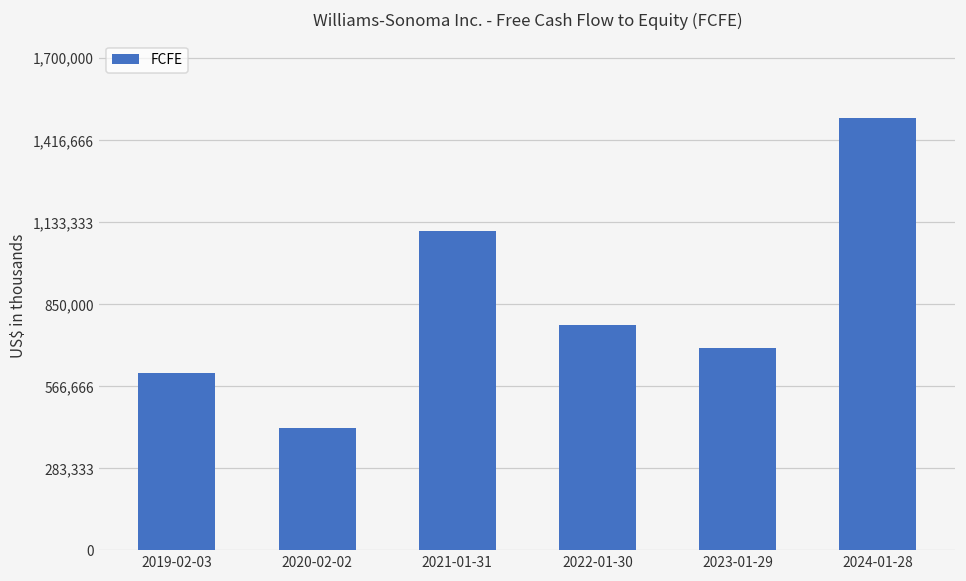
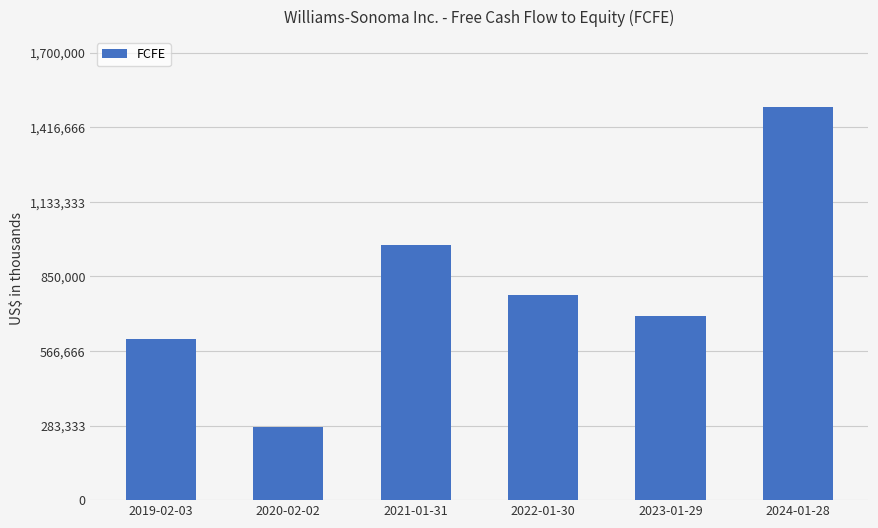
2020-02-02: 420,000 -> 280,000
2021-01-31: 1,100,000 -> 970,000
